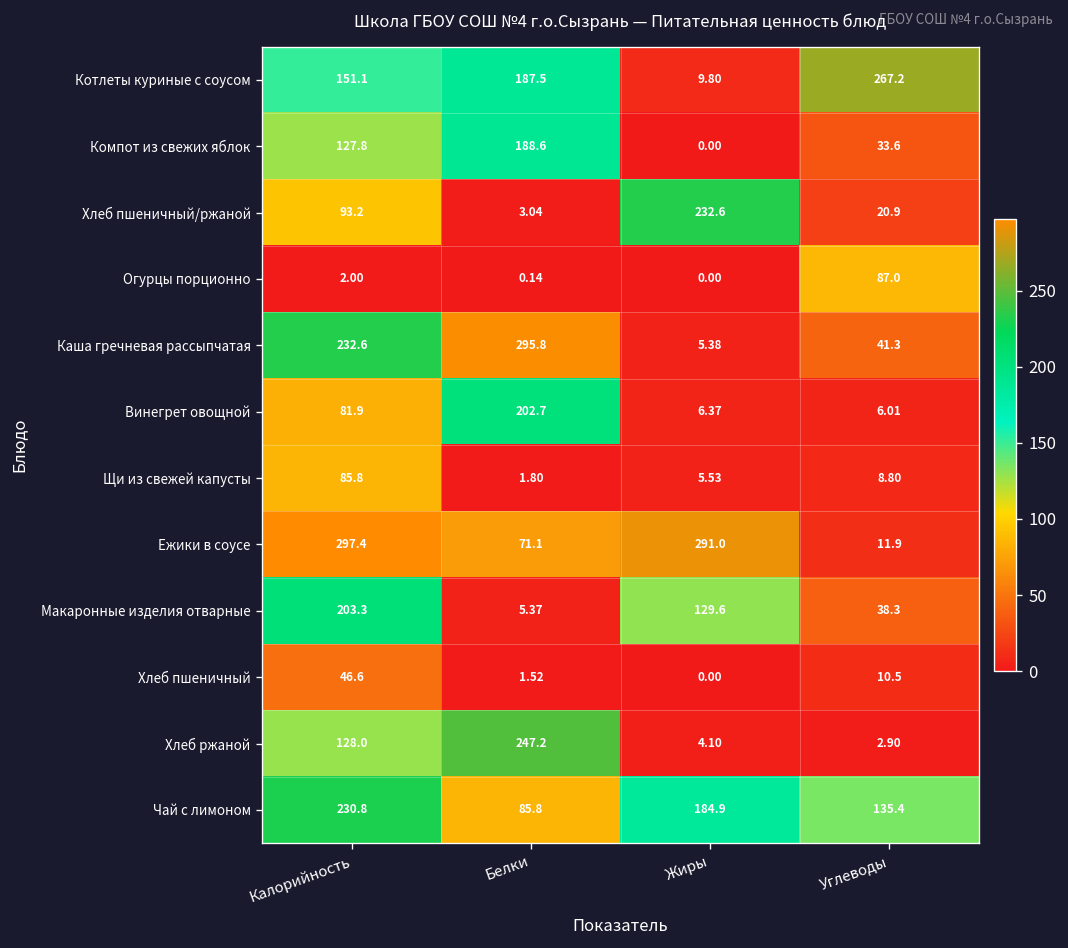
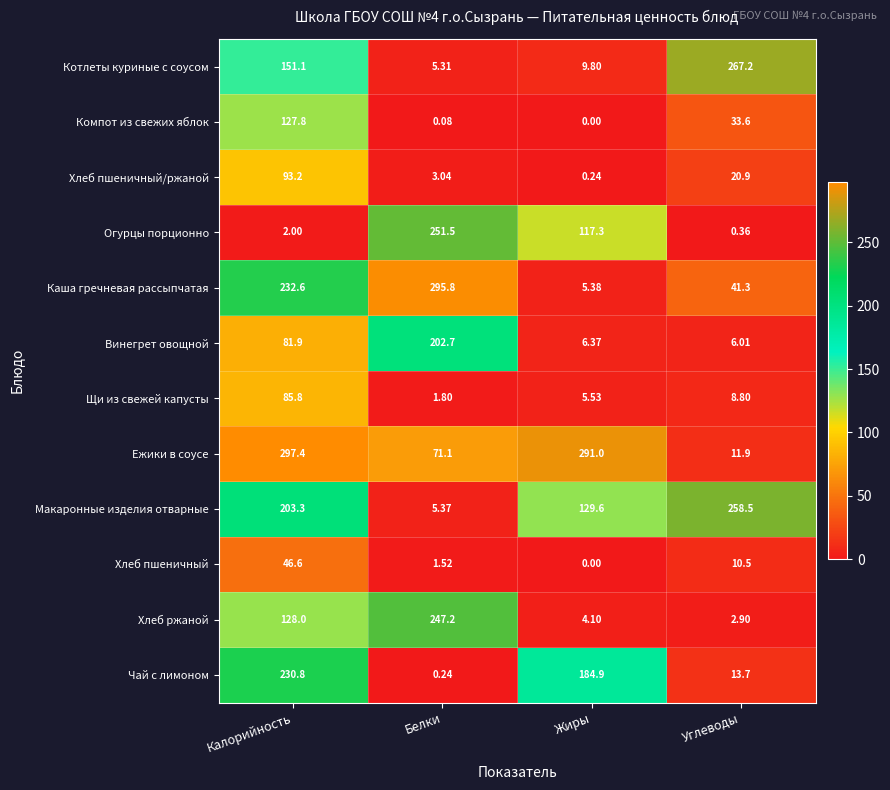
Котлеты куриные с соусом, Белки: 187.5 -> 5.31
Компот из свежих яблок, Белки: 188.6 -> 0.08
Хлеб пшеничный/ржаной, Жиры: 232.6 -> 0.24
Огурцы порционно, Белки: 0.14 -> 251.5
Огурцы порционно, Жиры: 0.00 -> 117.3
Огурцы порционно, Углеводы: 87.0 -> 0.36
Макаронные изделия отварные, Углеводы: 38.3 -> 258.5
Чай с лимоном, Белки: 85.8 -> 0.24
Чай с лимоном, Углеводы: 135.4 -> 13.7
